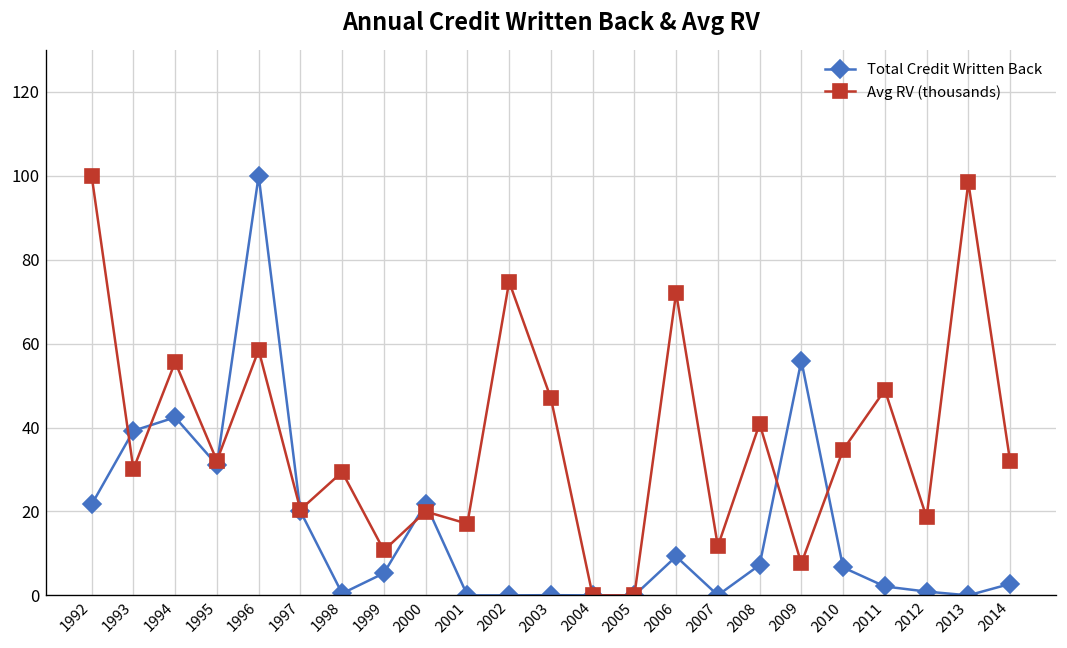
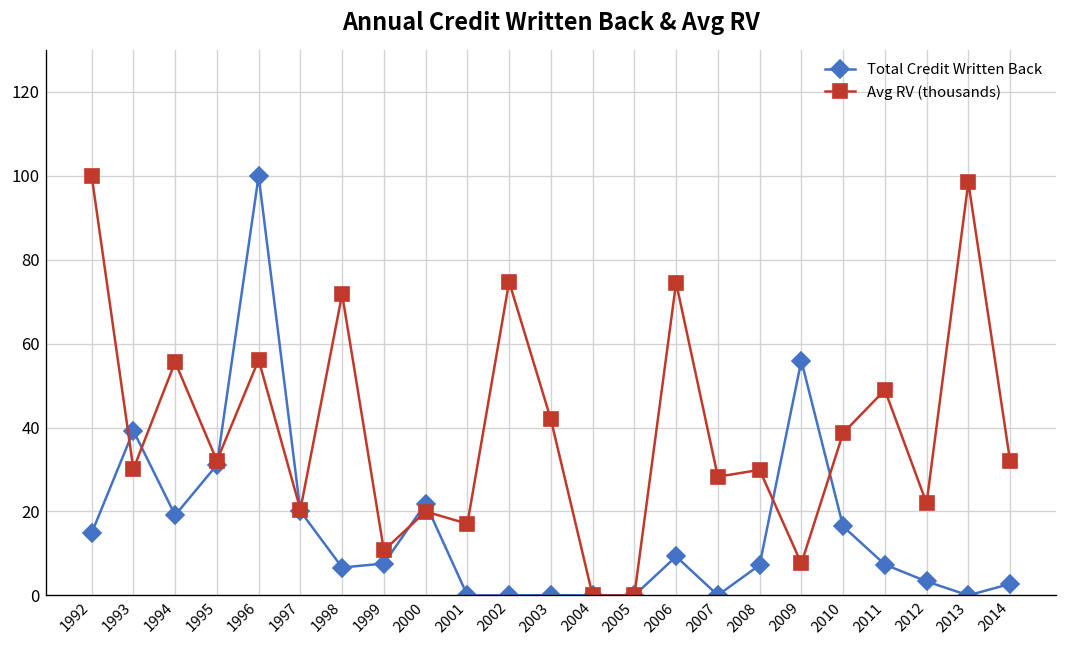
Total Credit Written Back, 1992: 22 -> 15
Total Credit Written Back, 1994: 42 -> 19
Avg RV (thousands), 1996: 58 -> 56
Total Credit Written Back, 1998: 0 -> 7
Avg RV (thousands), 1998: 29 -> 72
Total Credit Written Back, 1999: 5 -> 8
Avg RV (thousands), 2003: 47 -> 42
Avg RV (thousands), 2006: 72 -> 75
Avg RV (thousands), 2007: 12 -> 28
Avg RV (thousands), 2008: 41 -> 30
Total Credit Written Back, 2010: 7 -> 16
Avg RV (thousands), 2010: 35 -> 39
Total Credit Written Back, 2011: 2 -> 7
Total Credit Written Back, 2012: 1 -> 3
Avg RV (thousands), 2012: 19 -> 22
